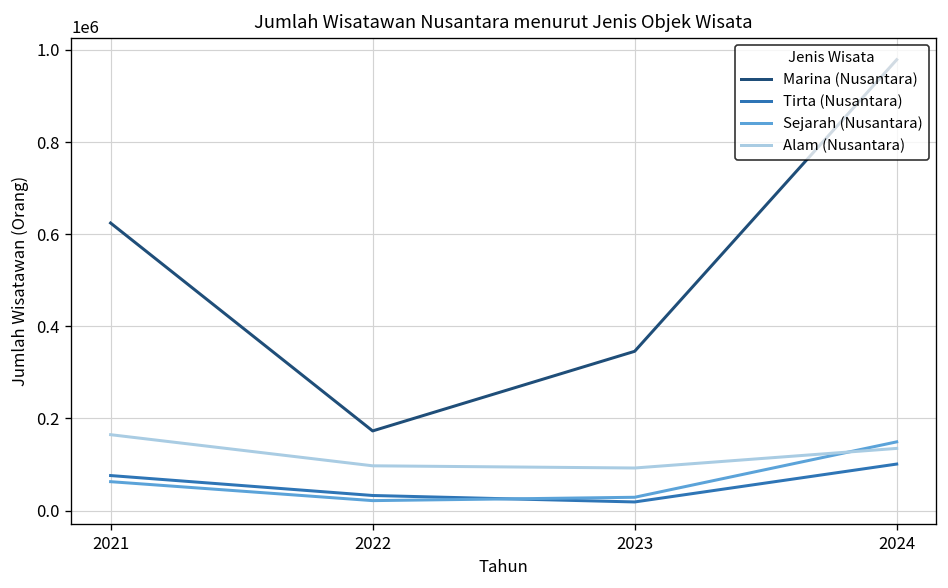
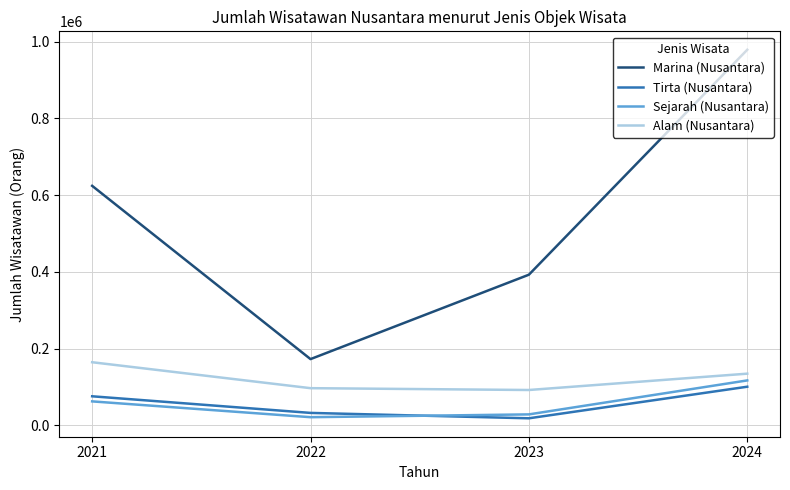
Marina (Nusantara), 2023: 350000 -> 390000
Sejarah (Nusantara), 2024: 150000 -> 120000
